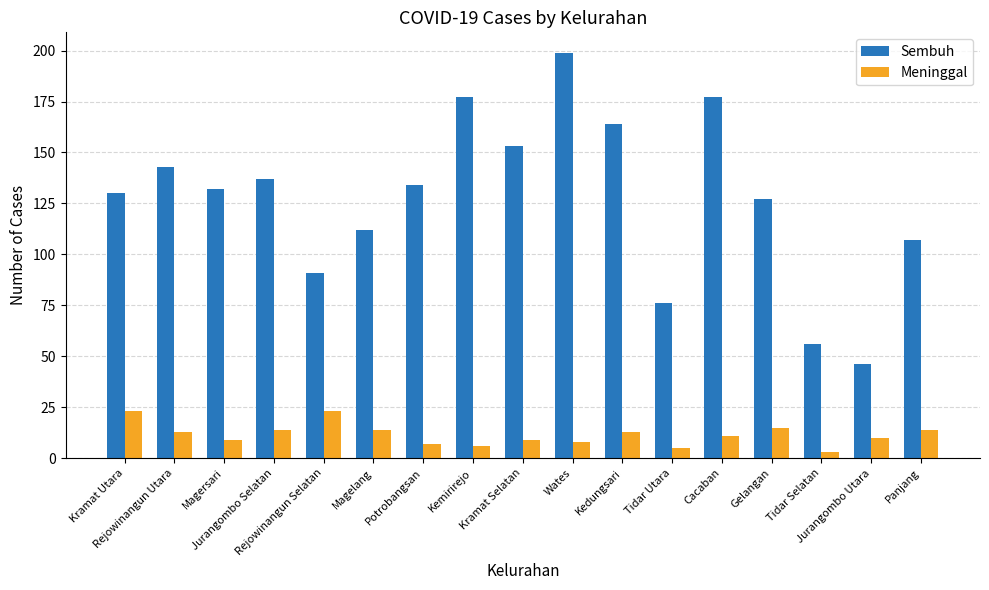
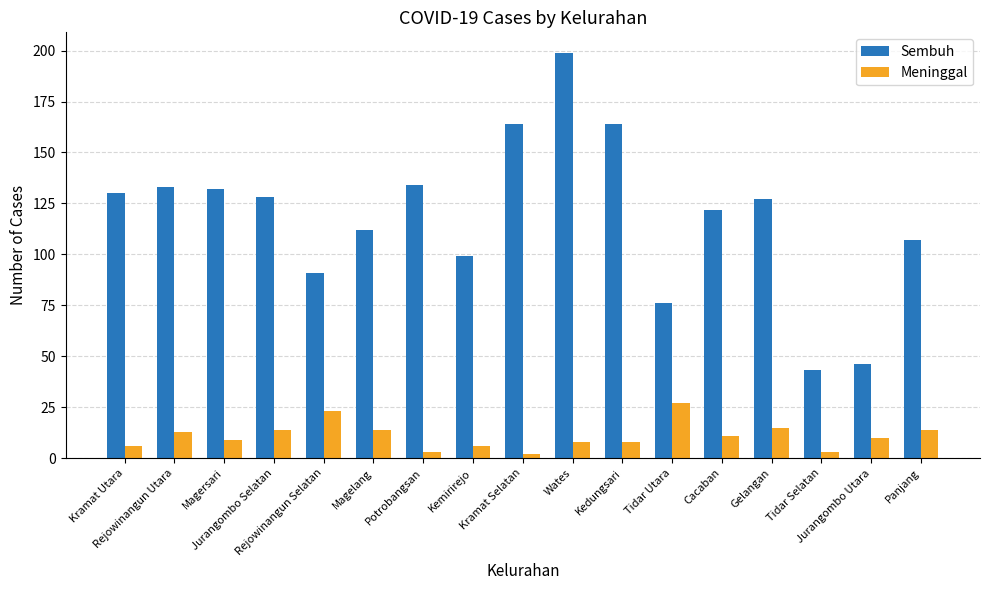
Meninggal, Kramat Utara: 23 -> 6
Sembuh, Rejowinangun Utara: 143 -> 133
Sembuh, Jurangombo Selatan: 137 -> 128
Meninggal, Potrobangsan: 7 -> 3
Sembuh, Kemirirejo: 177 -> 99
Sembuh, Kramat Selatan: 153 -> 164
Meninggal, Kramat Selatan: 9 -> 2
Meninggal, Kedungsari: 13 -> 8
Meninggal, Tidar Utara: 5 -> 27
Sembuh, Cacaban: 177 -> 122
Sembuh, Tidar Selatan: 56 -> 43
